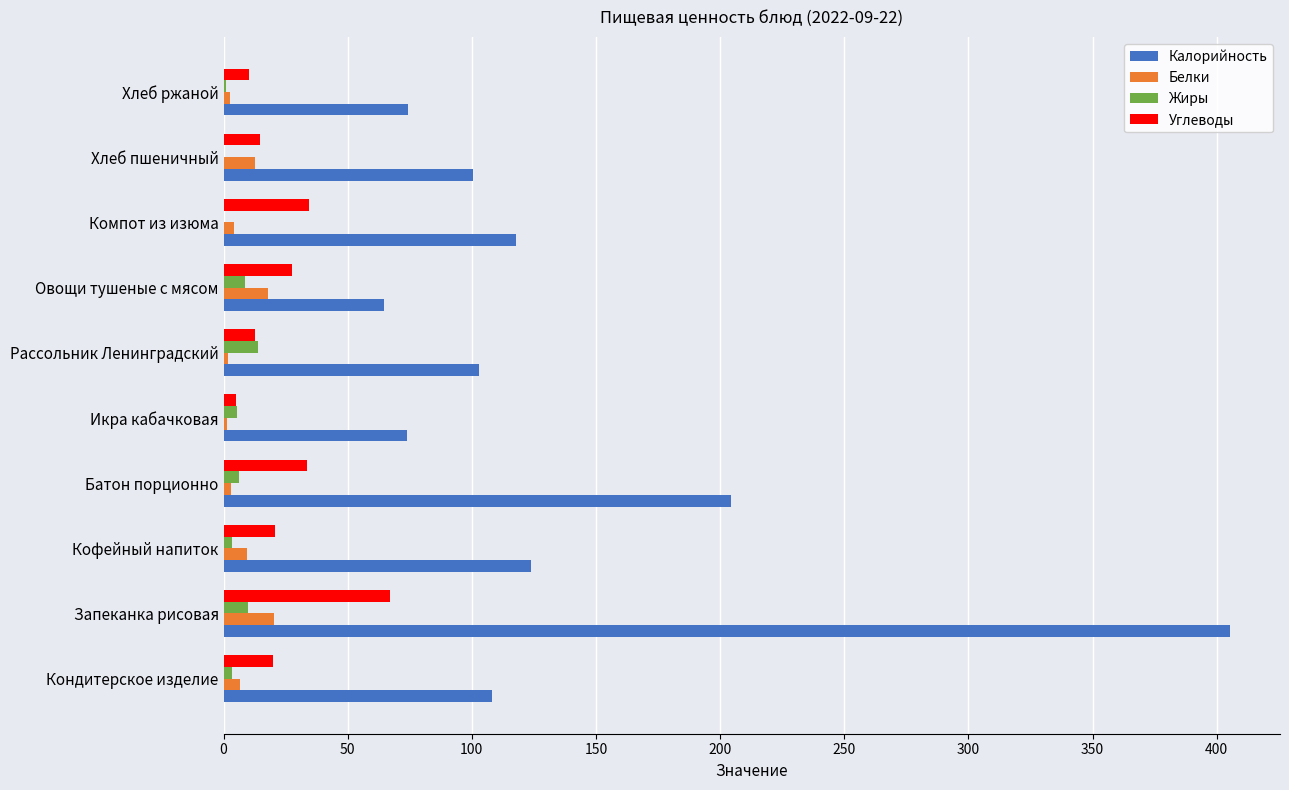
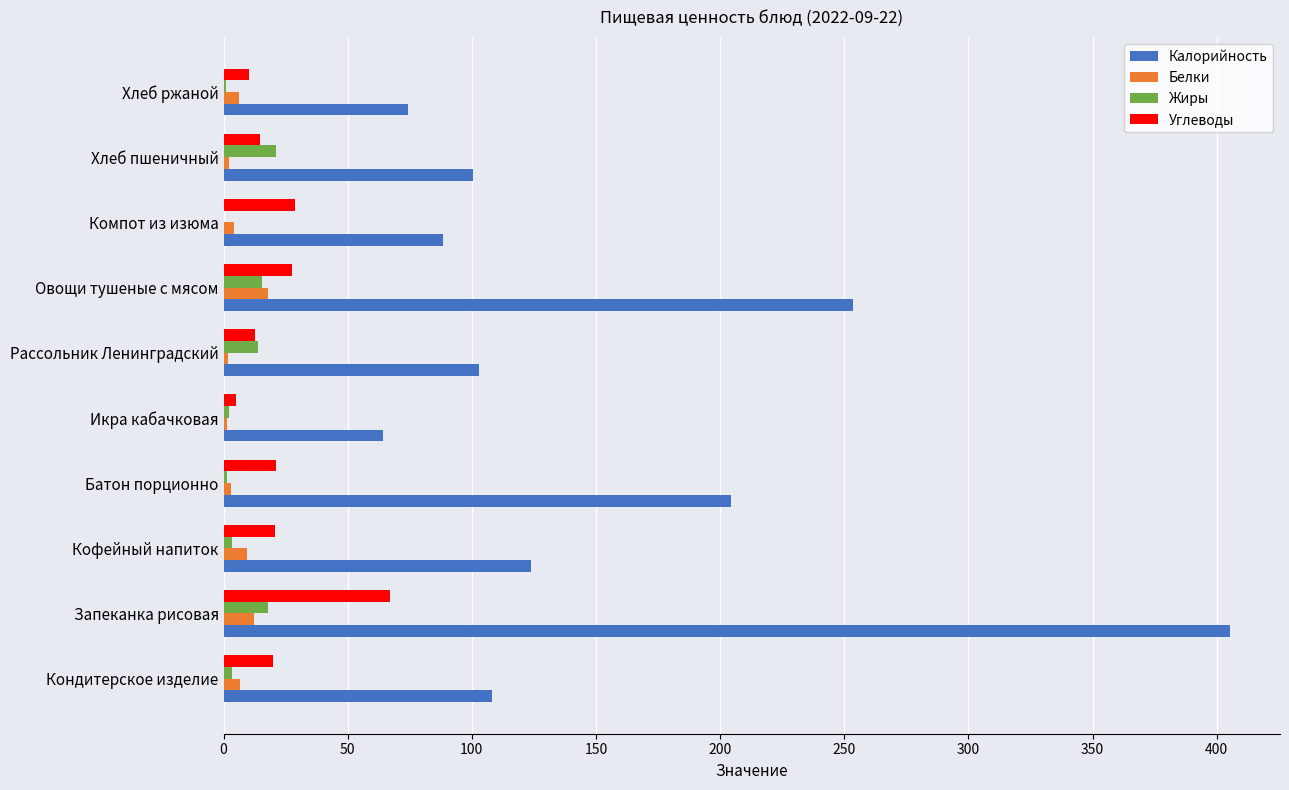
Белки, Хлеб ржаной: 3 -> 6
Жиры, Хлеб пшеничный: 0 -> 21
Белки, Хлеб пшеничный: 13 -> 2
Углеводы, Компот из изюма: 34 -> 29
Калорийность, Компот из изюма: 118 -> 89
Жиры, Овощи тушеные с мясом: 9 -> 16
Калорийность, Овощи тушеные с мясом: 65 -> 253
Жиры, Икра кабачковая: 5 -> 2
Калорийность, Икра кабачковая: 74 -> 64
Углеводы, Батон порционно: 34 -> 21
Жиры, Батон порционно: 6 -> 1
Жиры, Запеканка рисовая: 10 -> 18
Белки, Запеканка рисовая: 20 -> 12
